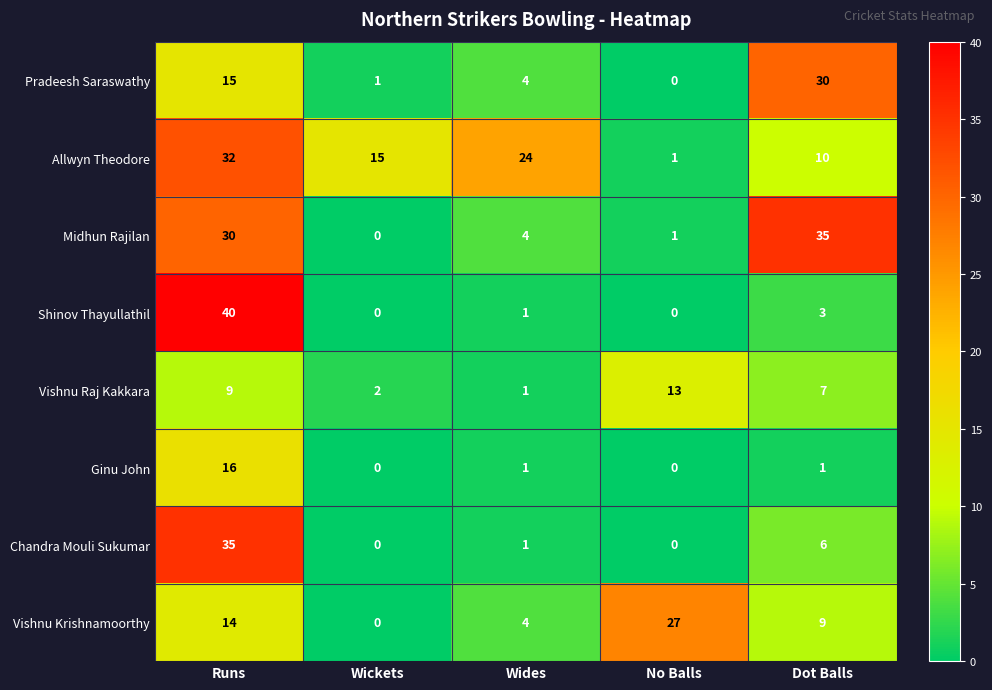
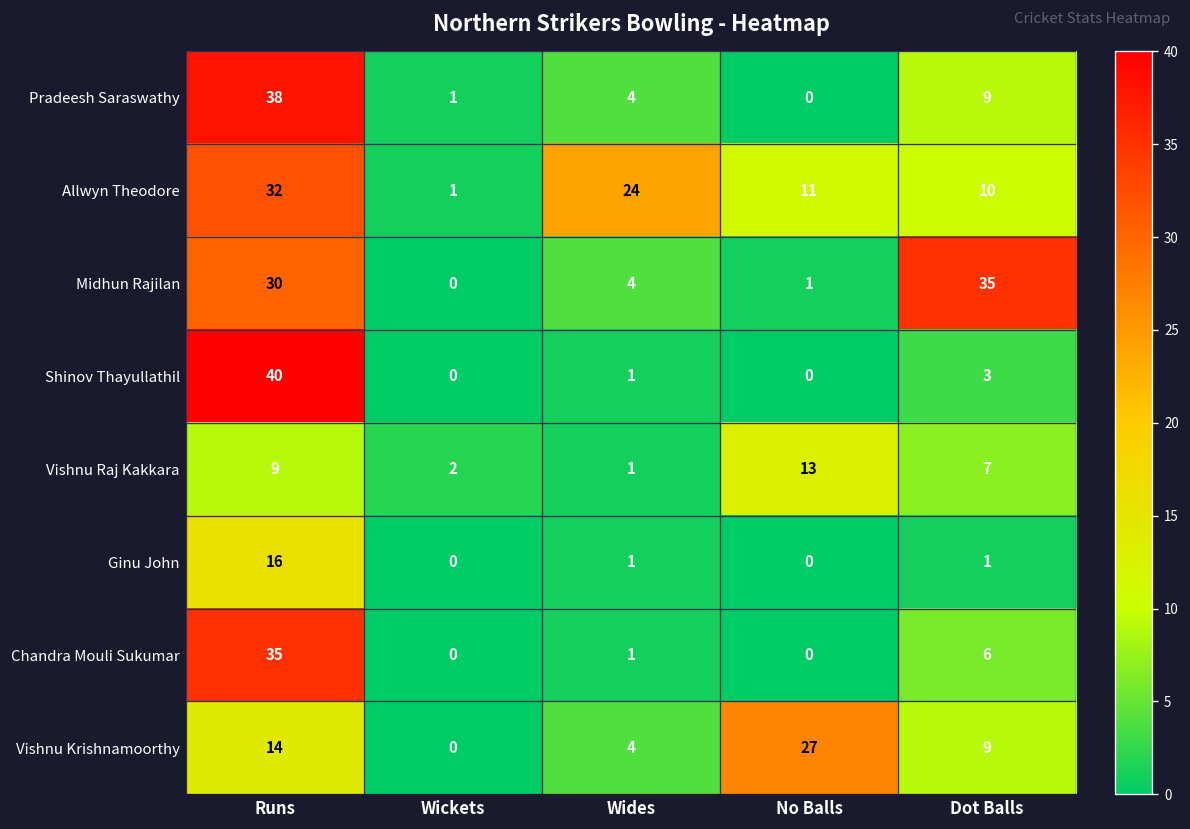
Pradeesh Saraswathy, Runs: 15 -> 38
Pradeesh Saraswathy, Dot Balls: 30 -> 9
Allwyn Theodore, Wickets: 15 -> 1
Allwyn Theodore, No Balls: 1 -> 11
